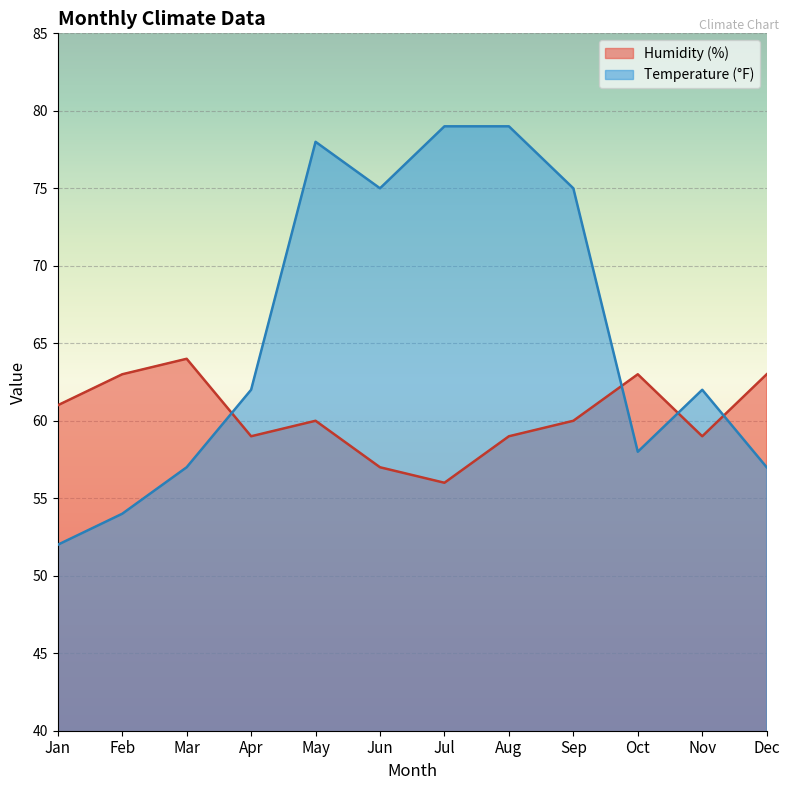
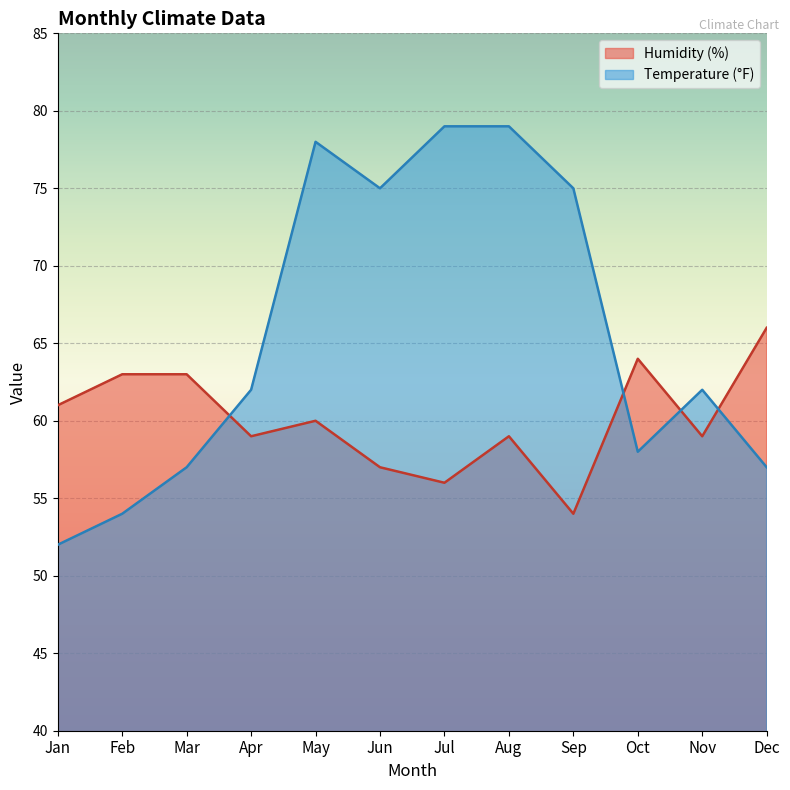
Humidity (%), Mar: 64 -> 63
Humidity (%), Sep: 60 -> 54
Humidity (%), Oct: 63 -> 64
Humidity (%), Dec: 63 -> 66
